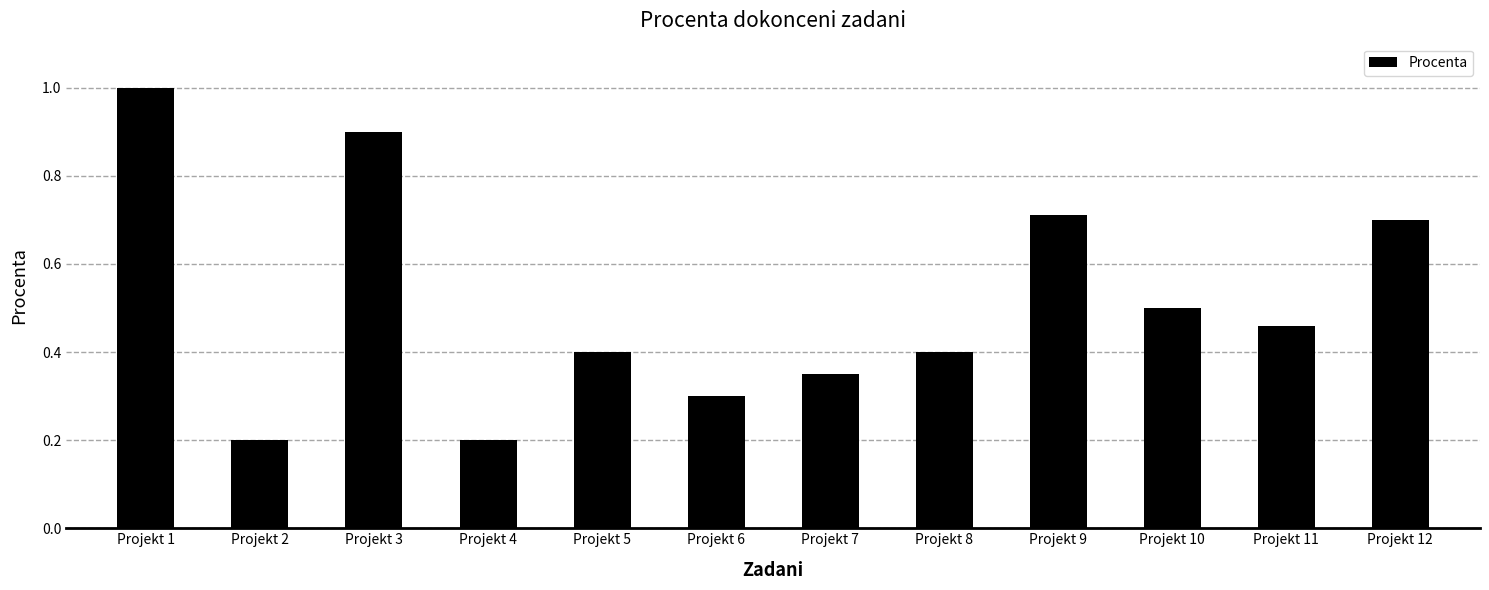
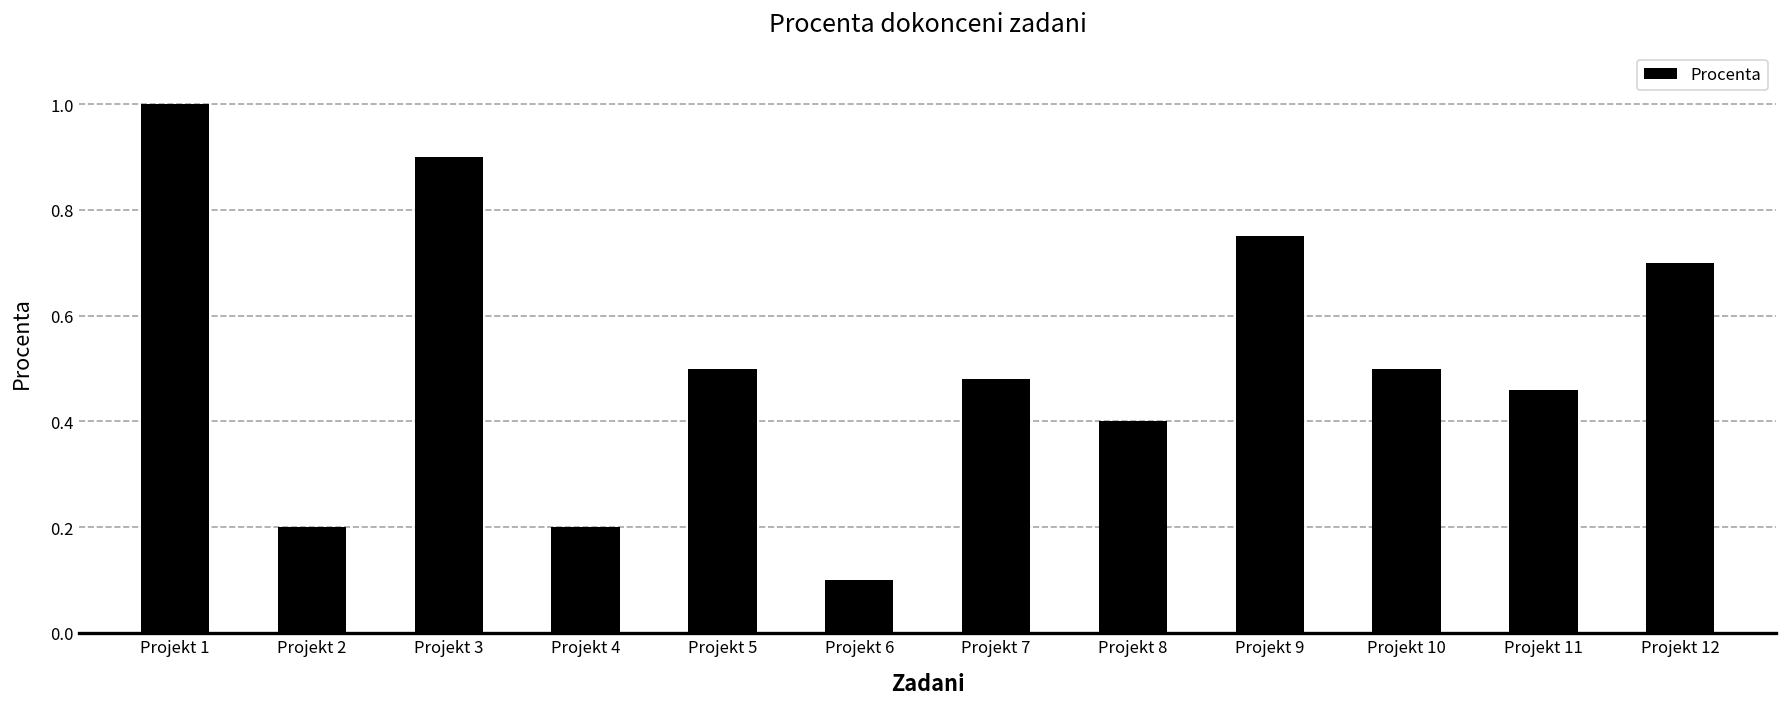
Projekt 5: 0.4 -> 0.5
Projekt 6: 0.3 -> 0.1
Projekt 7: 0.35 -> 0.48
Projekt 9: 0.71 -> 0.75
